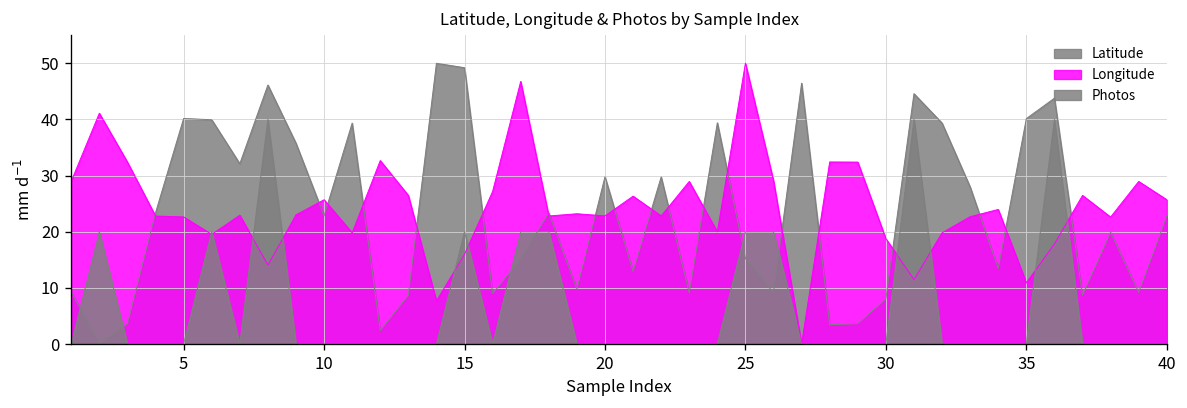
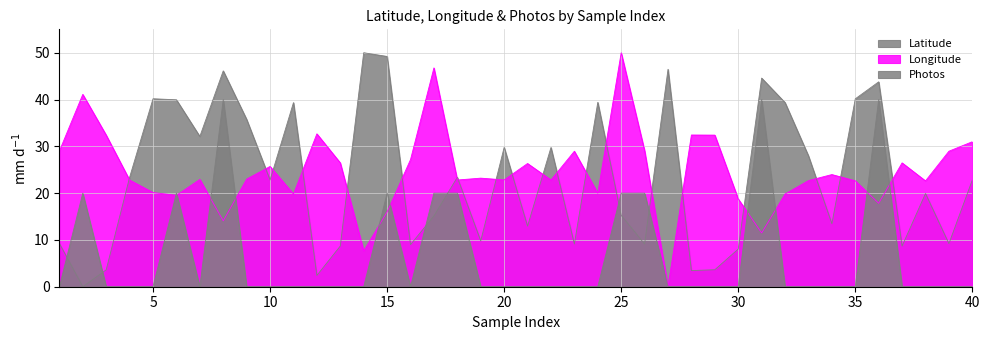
Longitude, 5: 23 -> 20
Longitude, 35: 11 -> 23
Longitude, 40: 26 -> 31
